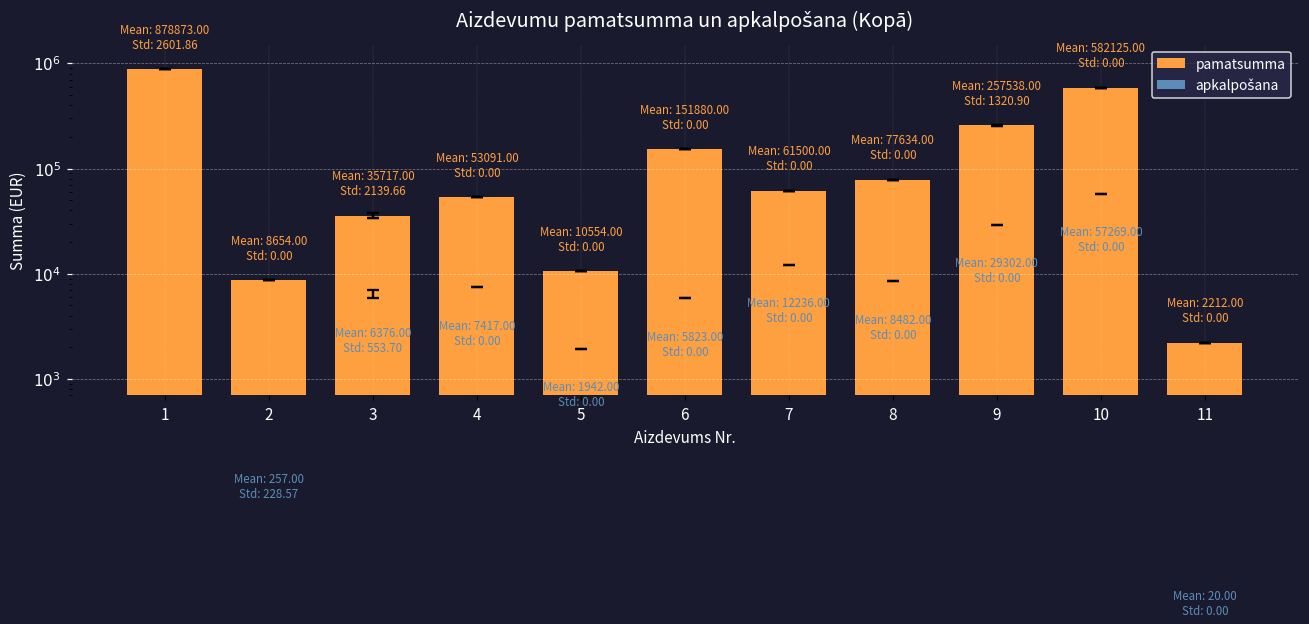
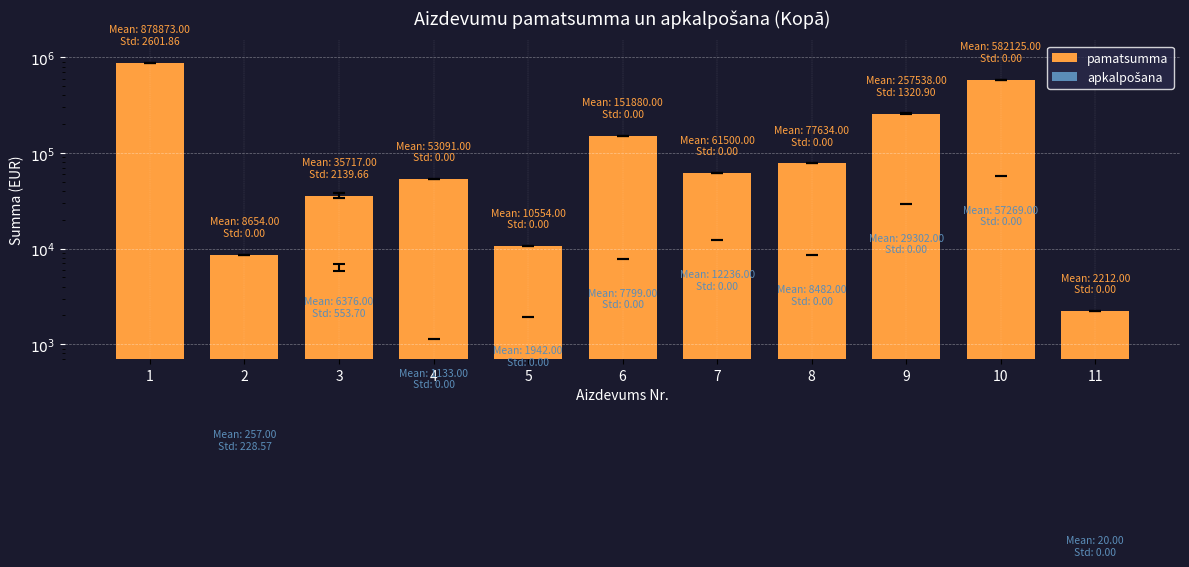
apkalpošana, 4: 7417.00 -> 1133.00
apkalpošana, 6: 5823.00 -> 7799.00
